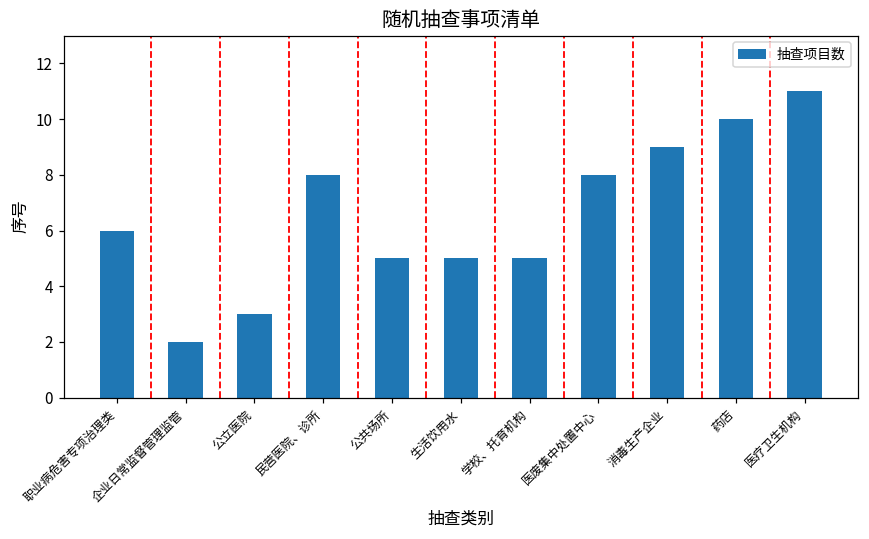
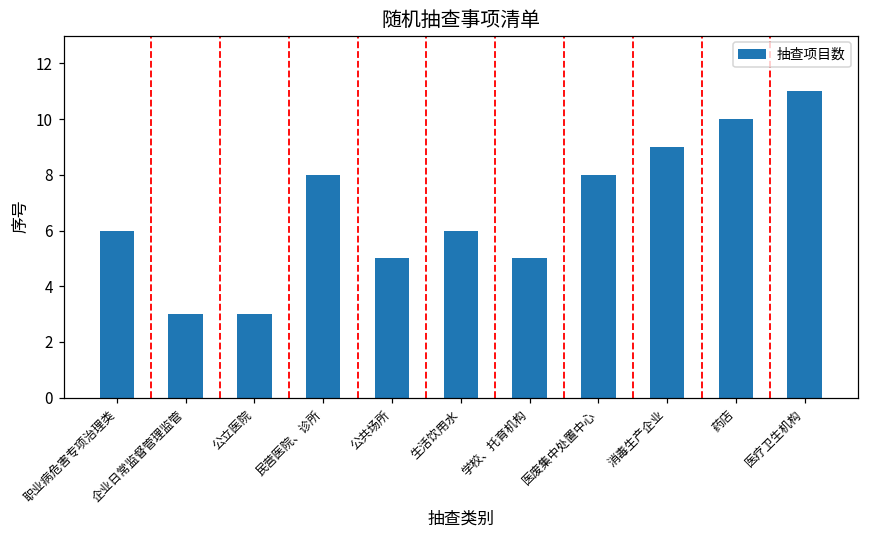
企业日常监督管理监管: 2 -> 3
生活饮用水: 5 -> 6
